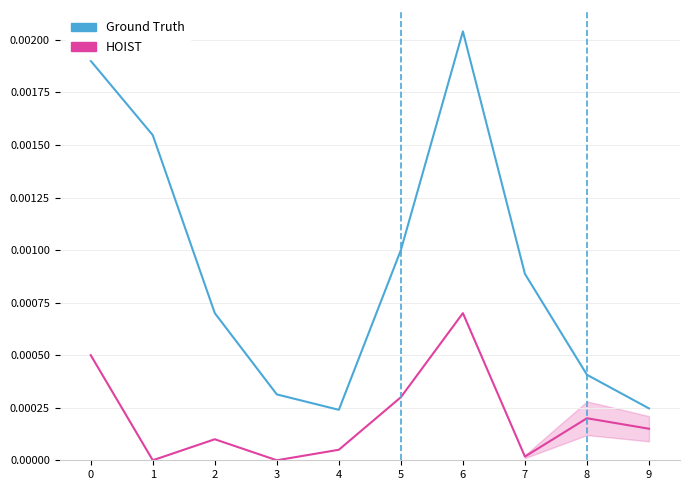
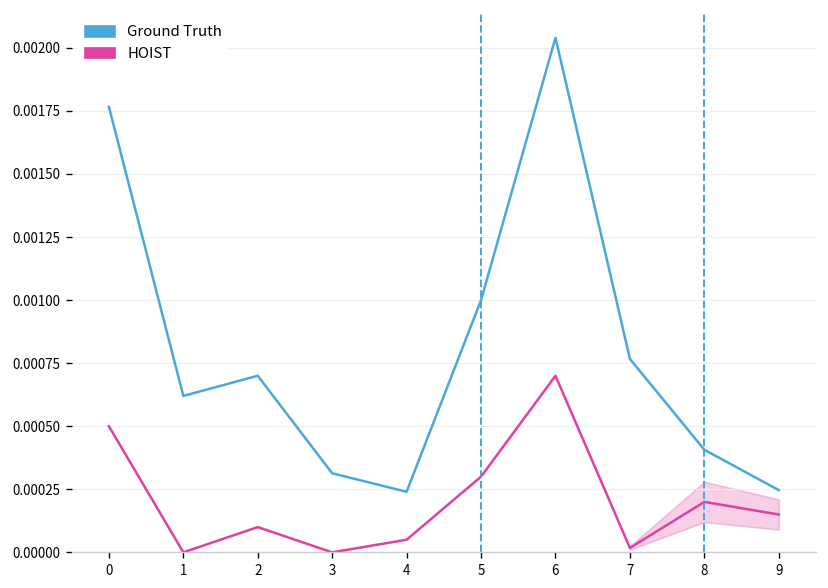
Ground Truth, 0: 0.00190 -> 0.00177
Ground Truth, 1: 0.00155 -> 0.00062
Ground Truth, 7: 0.00089 -> 0.00077
